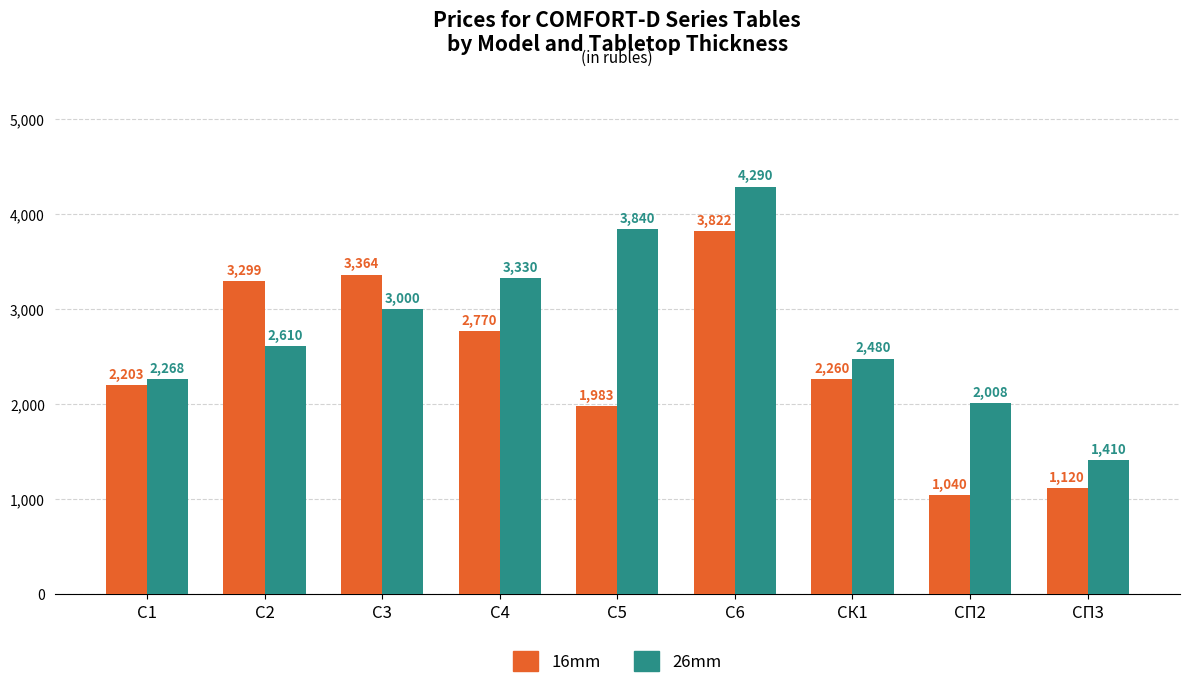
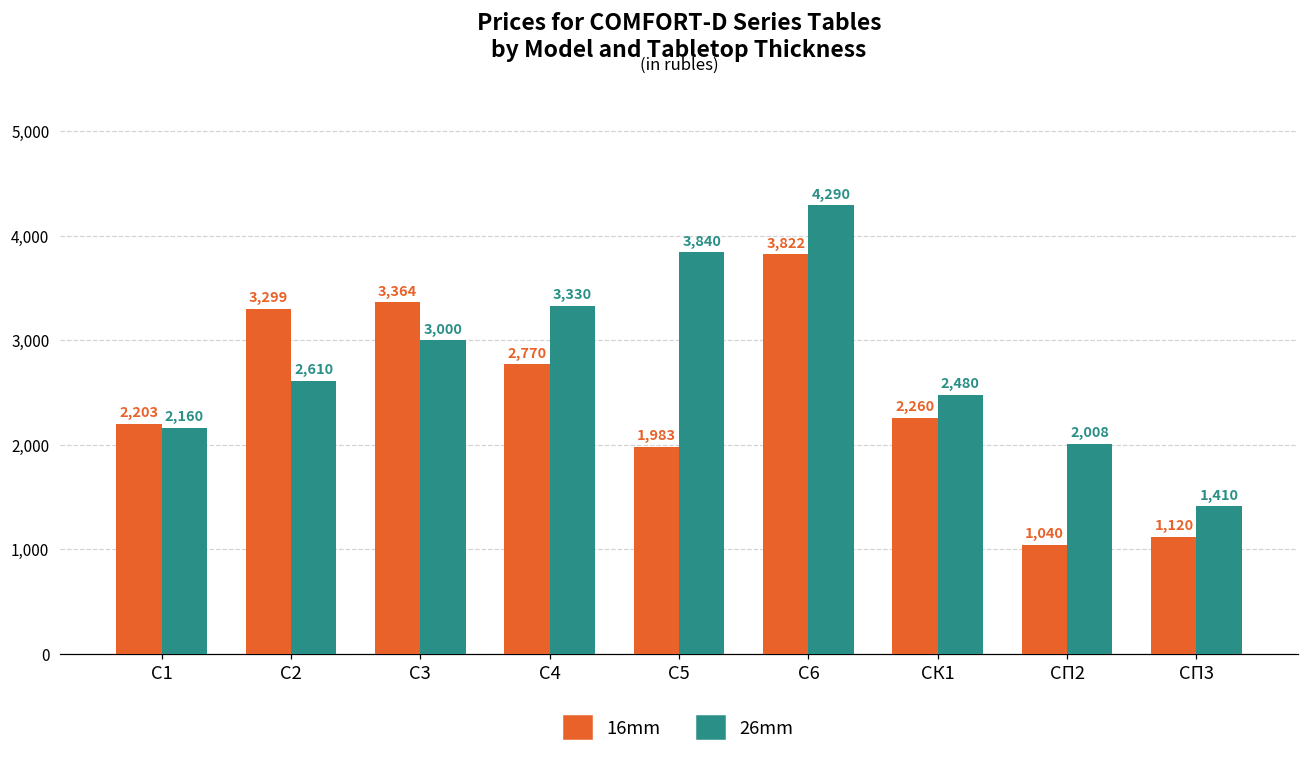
26mm, С1: 2,268 -> 2,160
